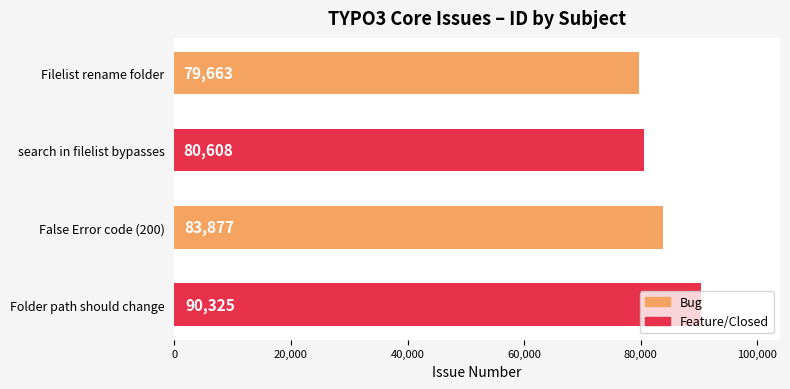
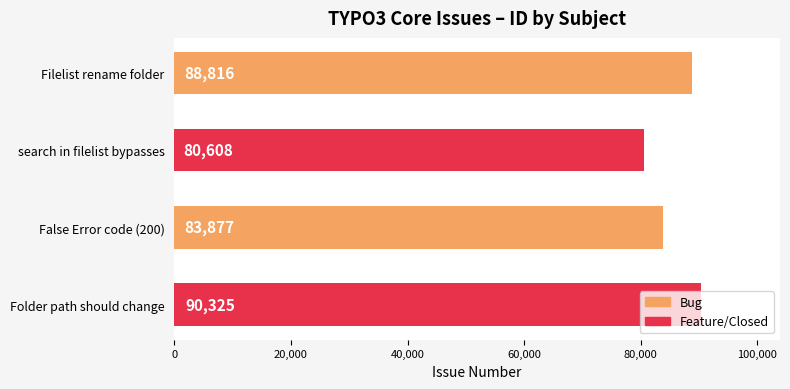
Filelist rename folder: 79,663 -> 88,816
